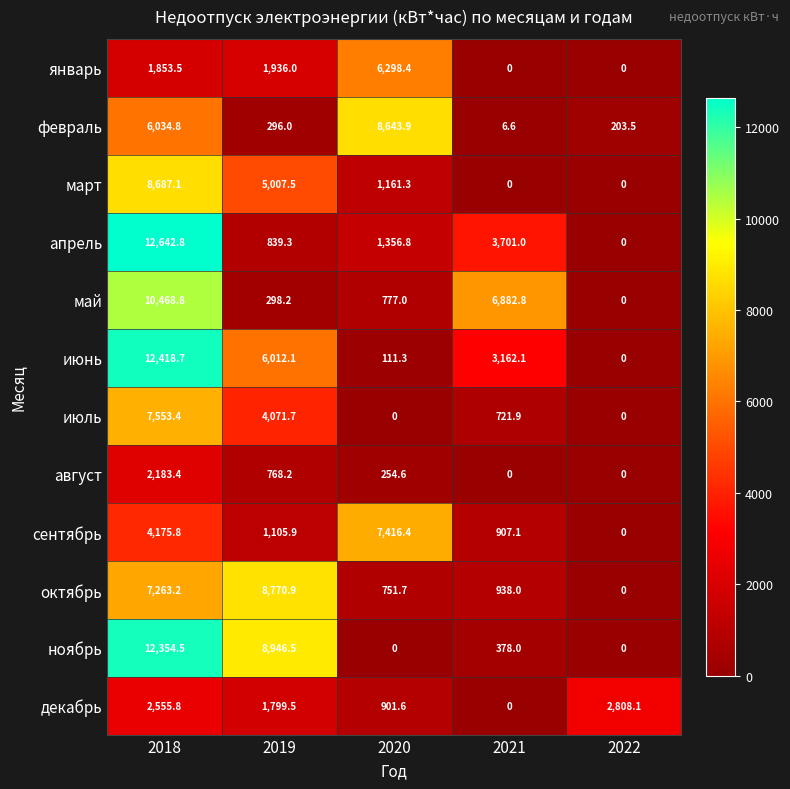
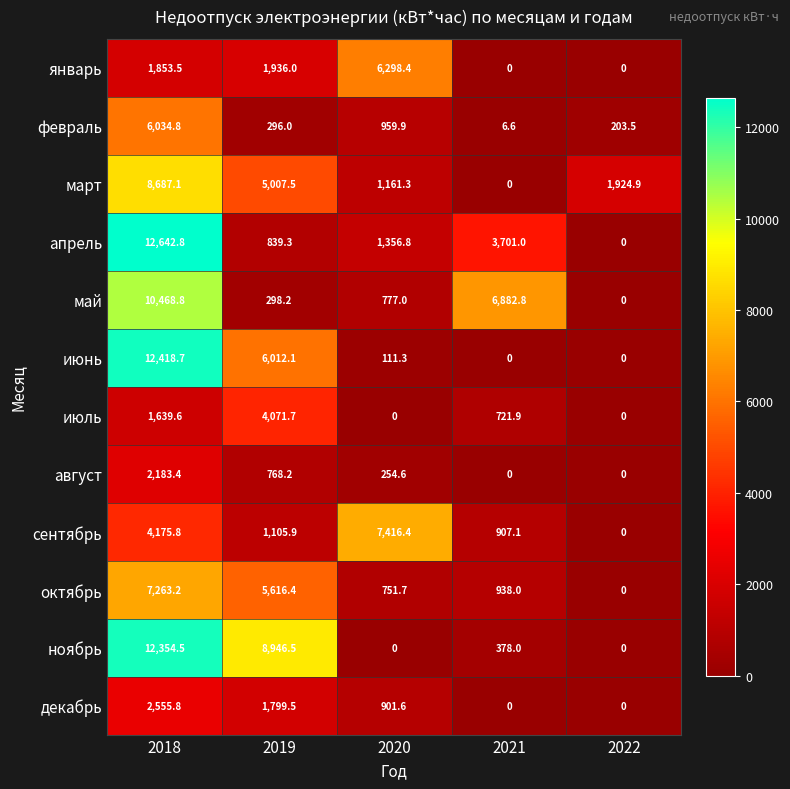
февраль, 2020: 8,643.9 -> 959.9
март, 2022: 0 -> 1,924.9
июнь, 2021: 3,162.1 -> 0
июль, 2018: 7,553.4 -> 1,639.6
октябрь, 2019: 8,770.9 -> 5,616.4
декабрь, 2022: 2,808.1 -> 0
